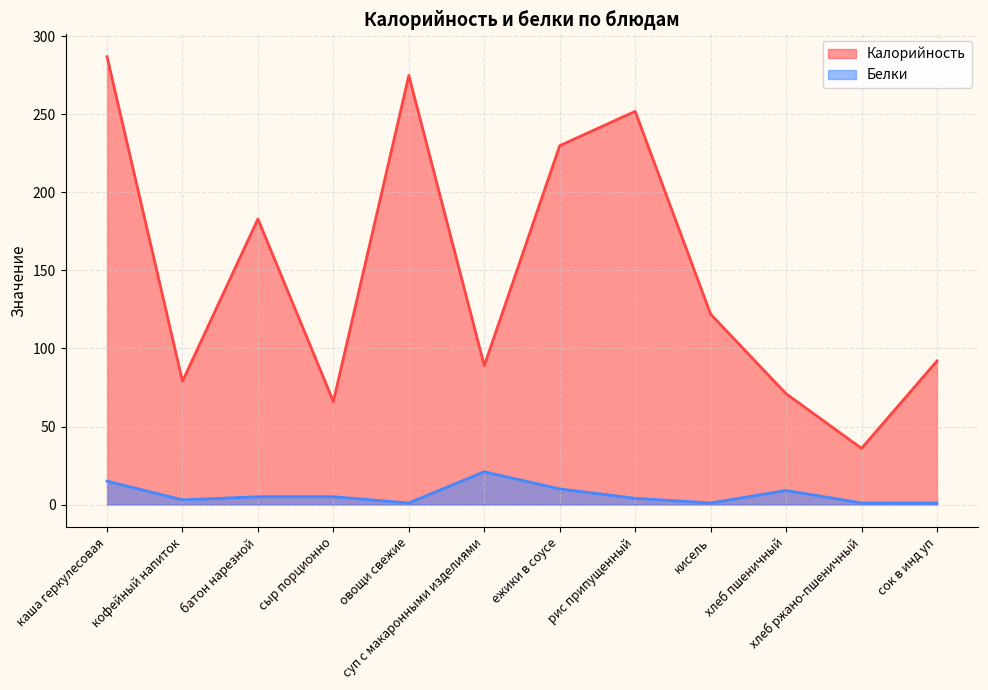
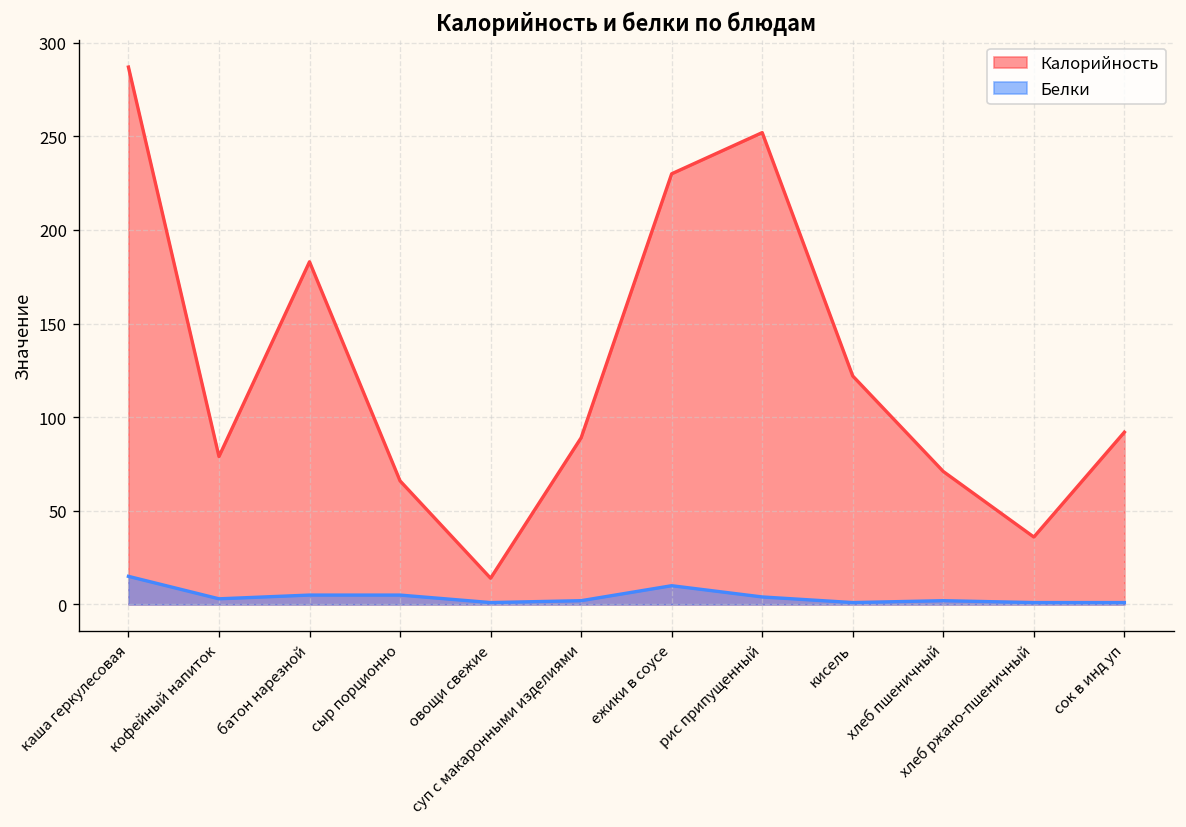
Калорийность, овощи свежие: 275 -> 14
Белки, суп с макаронными изделиями: 21 -> 2
Белки, хлеб пшеничный: 9 -> 2
